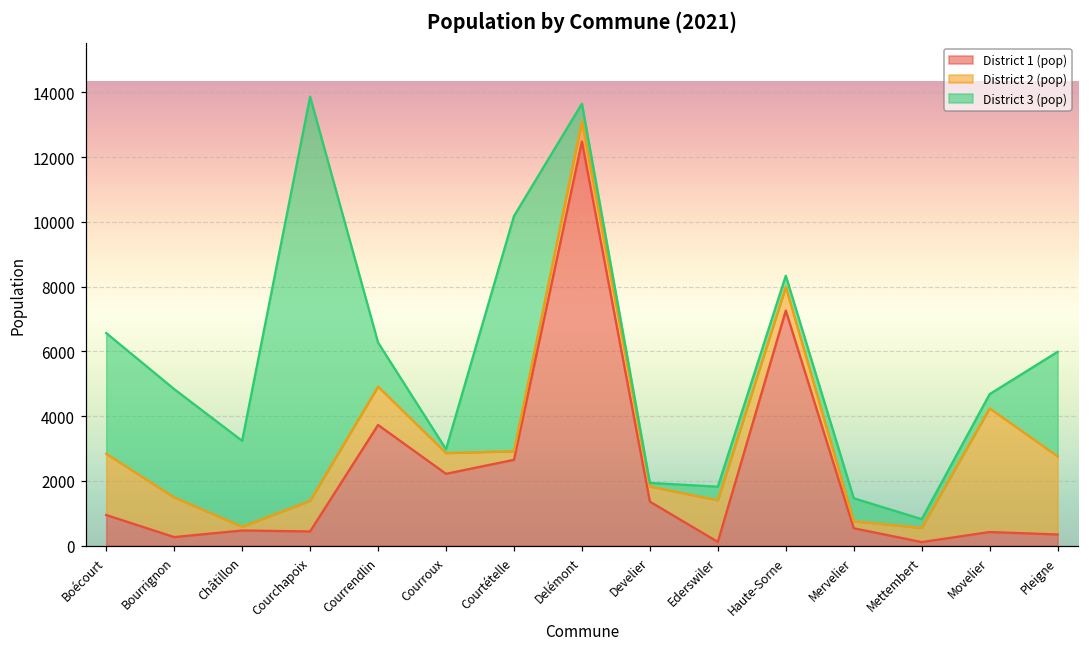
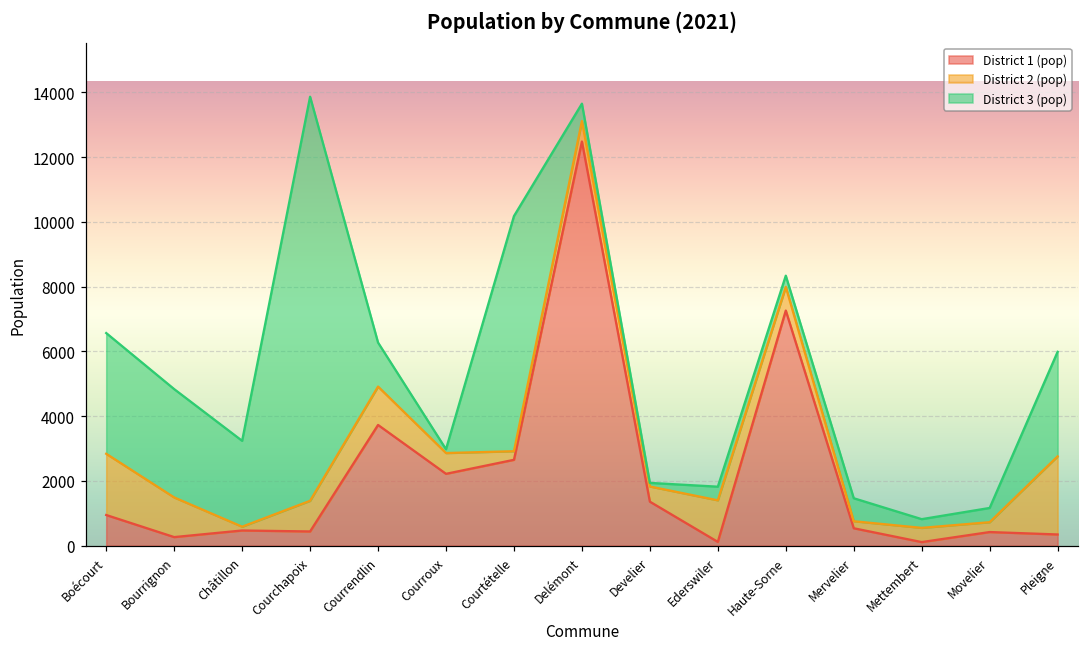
District 2 (pop), Movelier: 3800 -> 300
